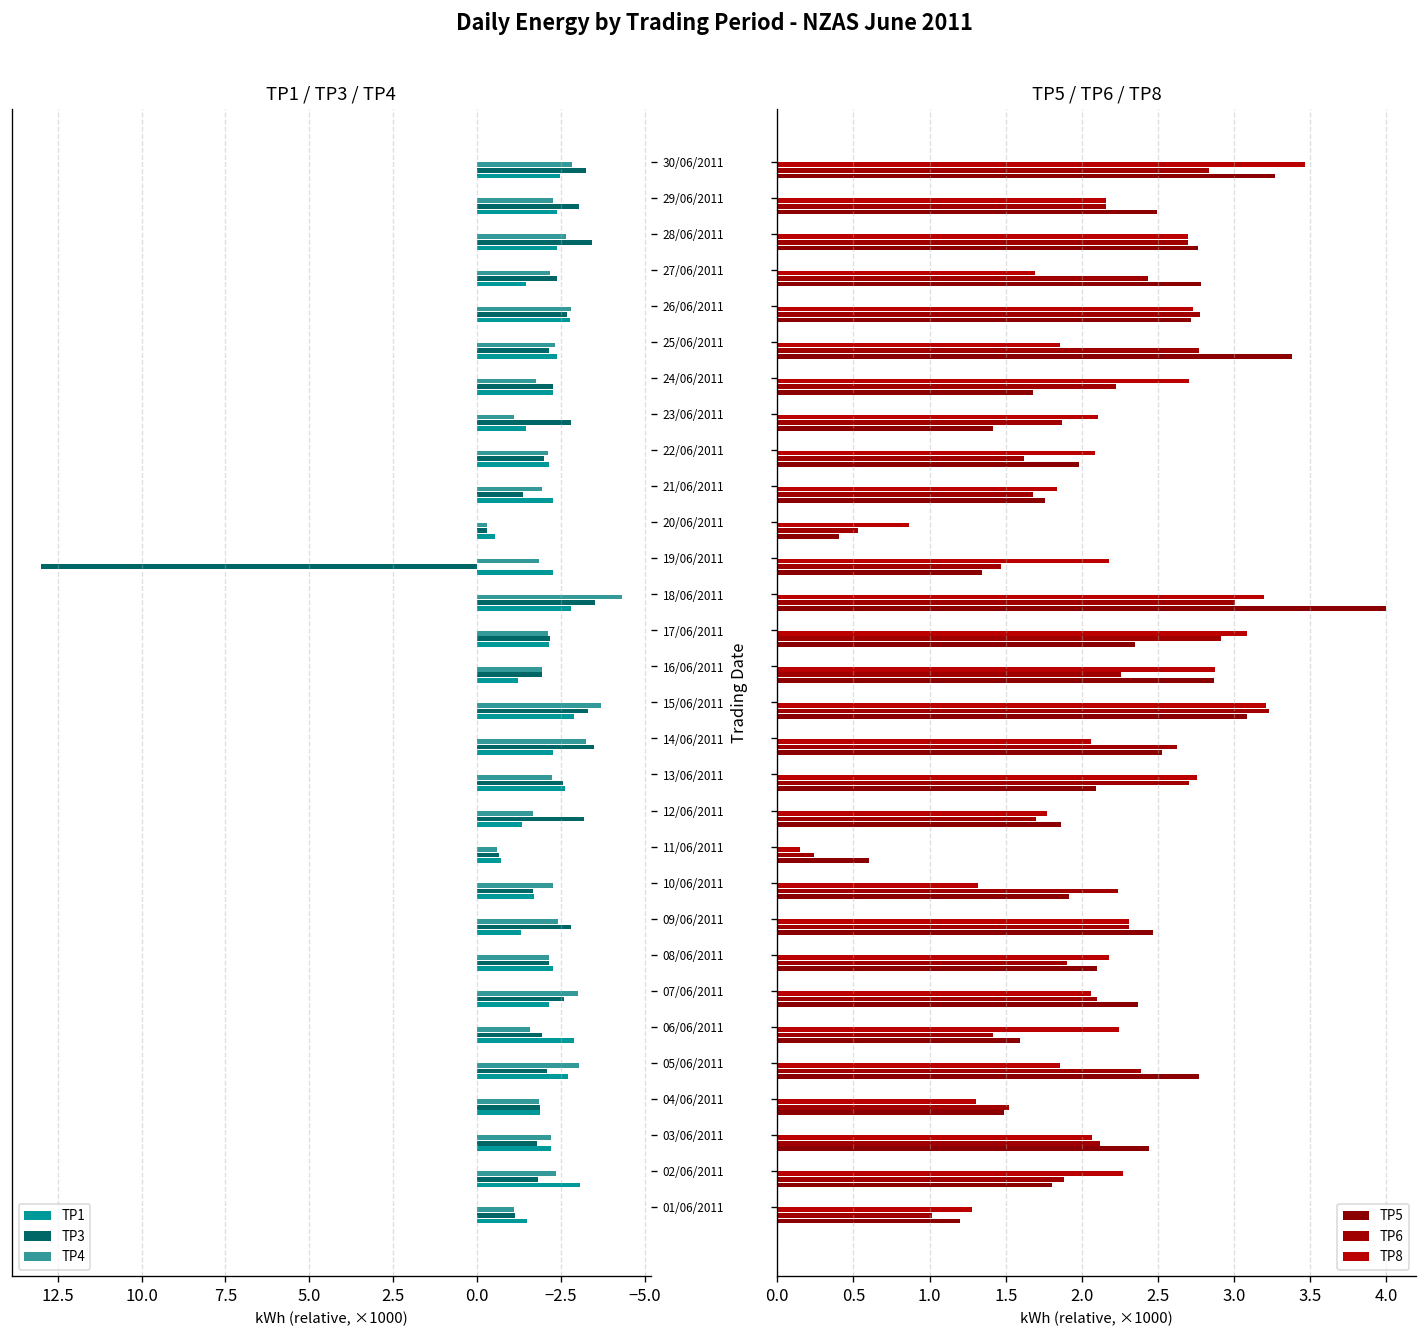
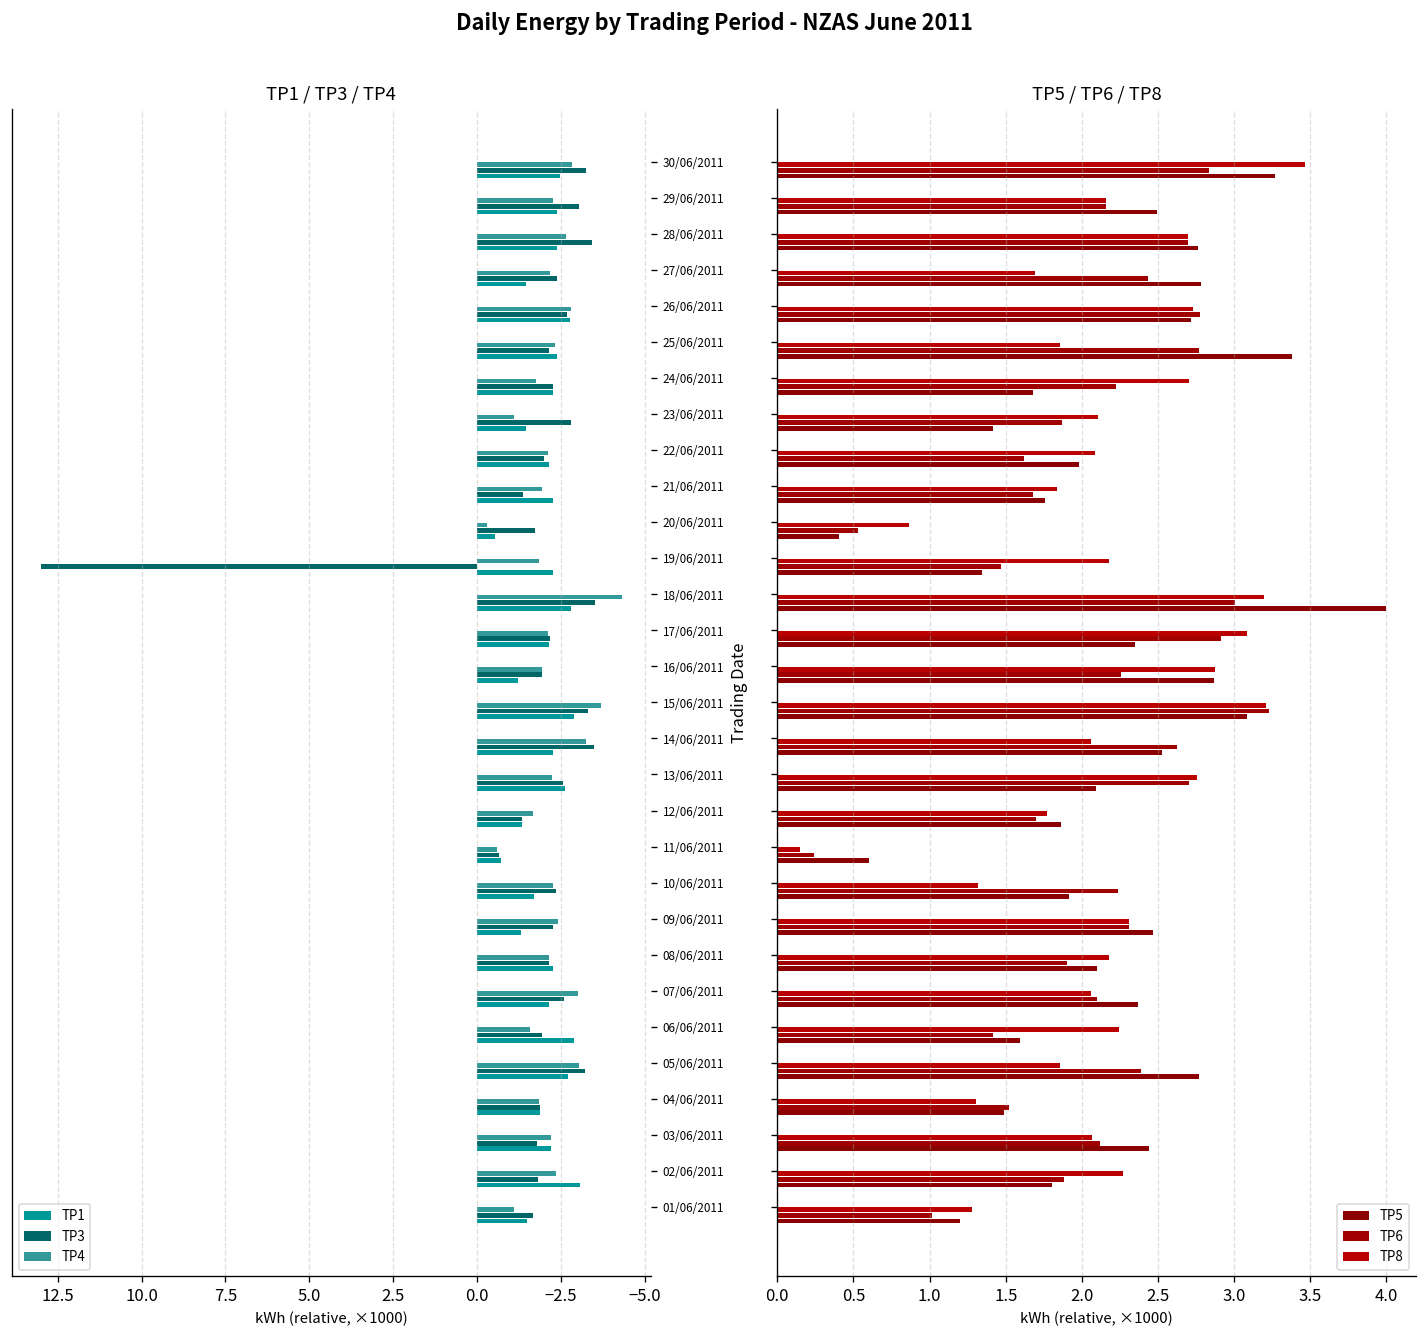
TP1 / TP3 / TP4, TP3, 20/06/2011: -0.3 -> -1.7
TP1 / TP3 / TP4, TP3, 12/06/2011: -3.2 -> -1.3
TP1 / TP3 / TP4, TP3, 10/06/2011: -1.7 -> -2.3
TP1 / TP3 / TP4, TP3, 09/06/2011: -2.8 -> -2.3
TP1 / TP3 / TP4, TP3, 05/06/2011: -2.1 -> -3.2
TP1 / TP3 / TP4, TP3, 01/06/2011: -1.1 -> -1.7
